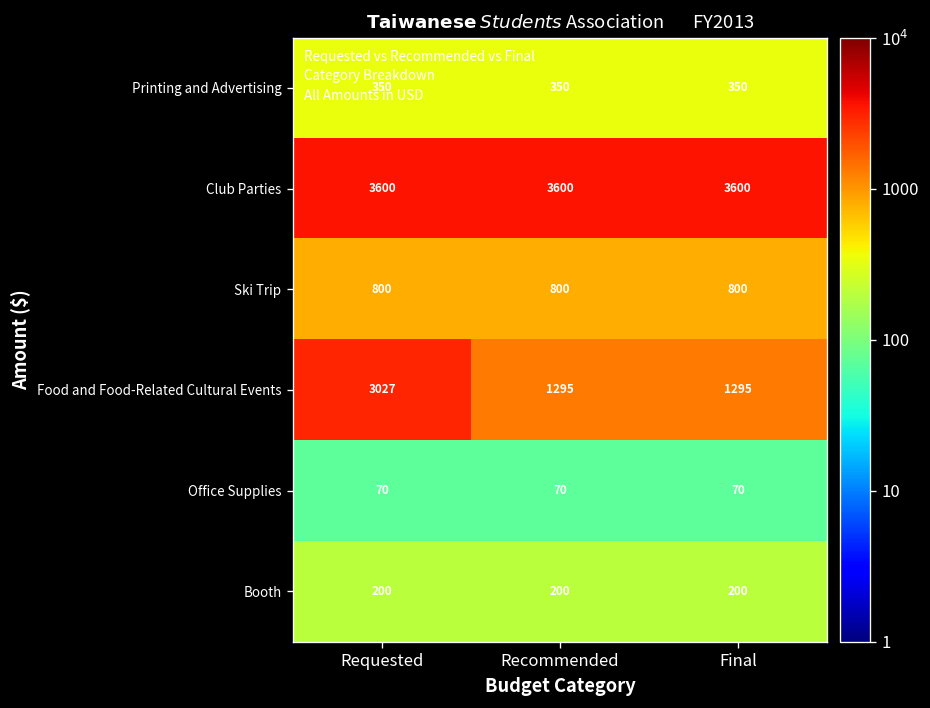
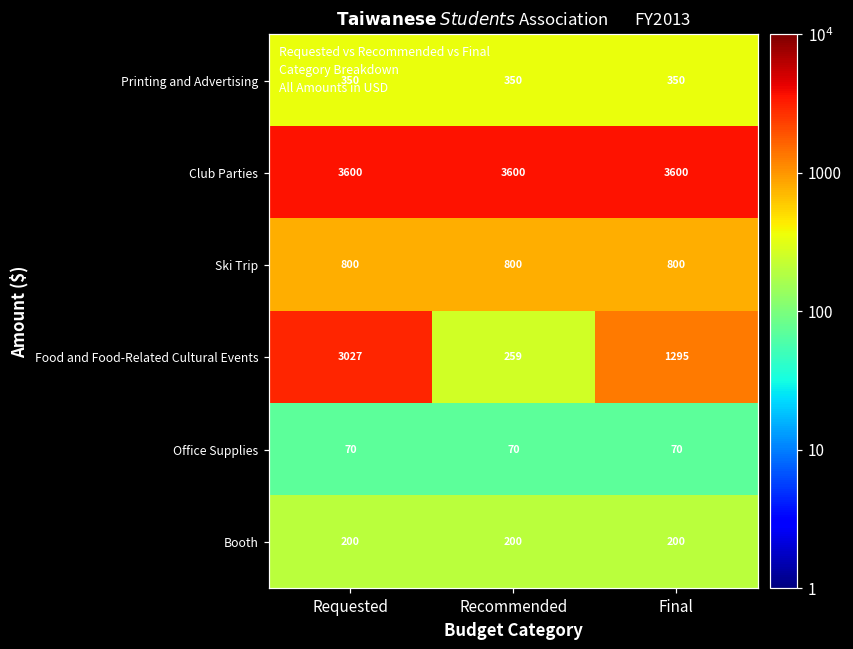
Food and Food-Related Cultural Events, Recommended: 1295 -> 259
